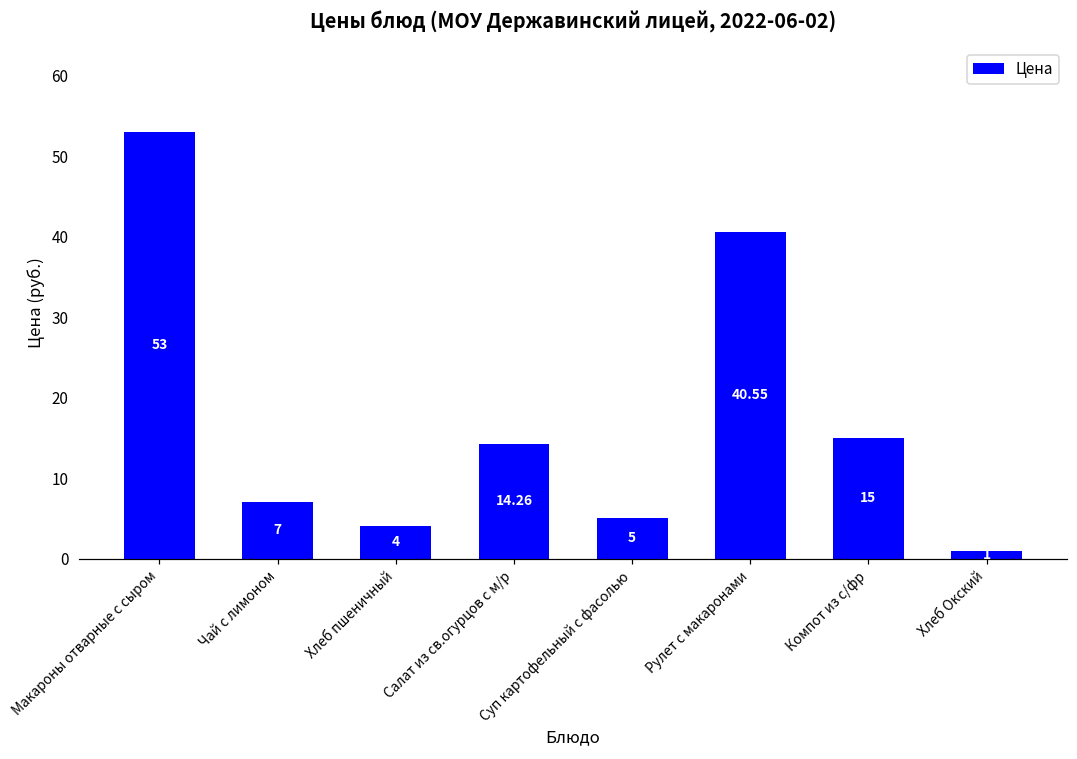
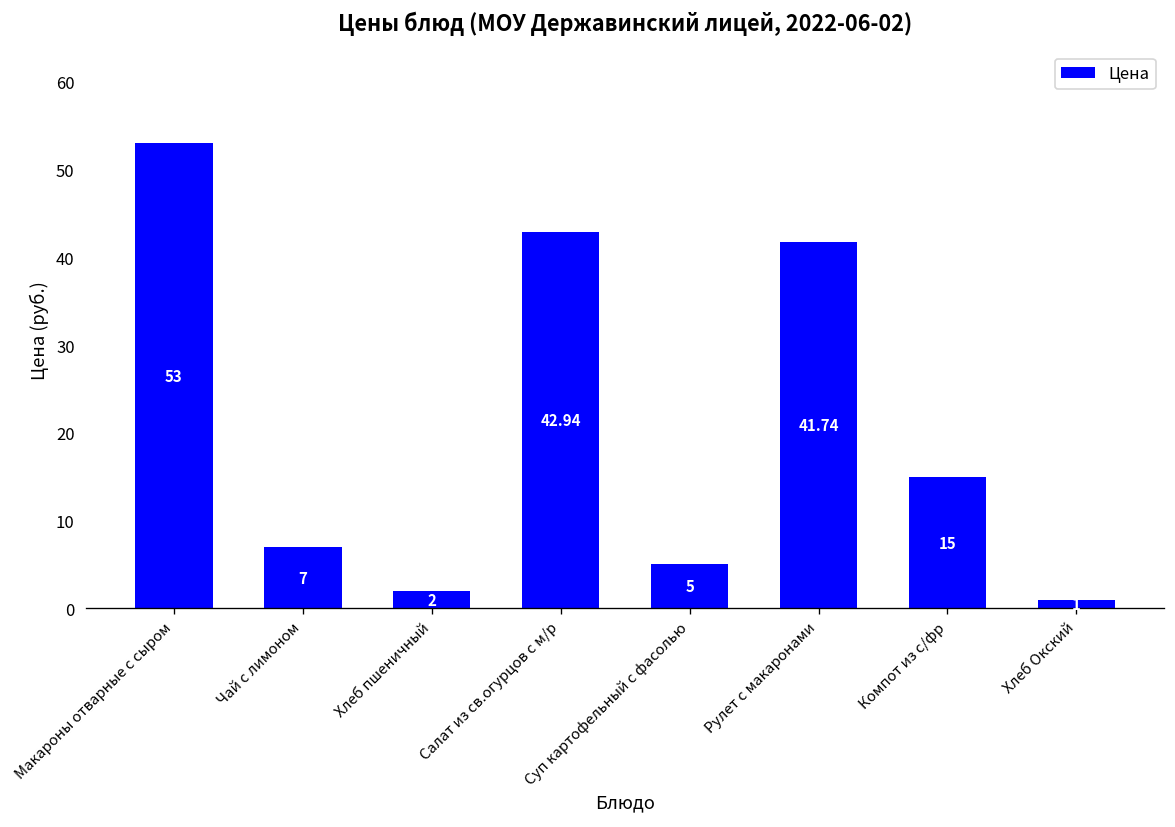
Хлеб пшеничный: 4 -> 2
Салат из св.огурцов с м/р: 14.26 -> 42.94
Рулет с макаронами: 40.55 -> 41.74
